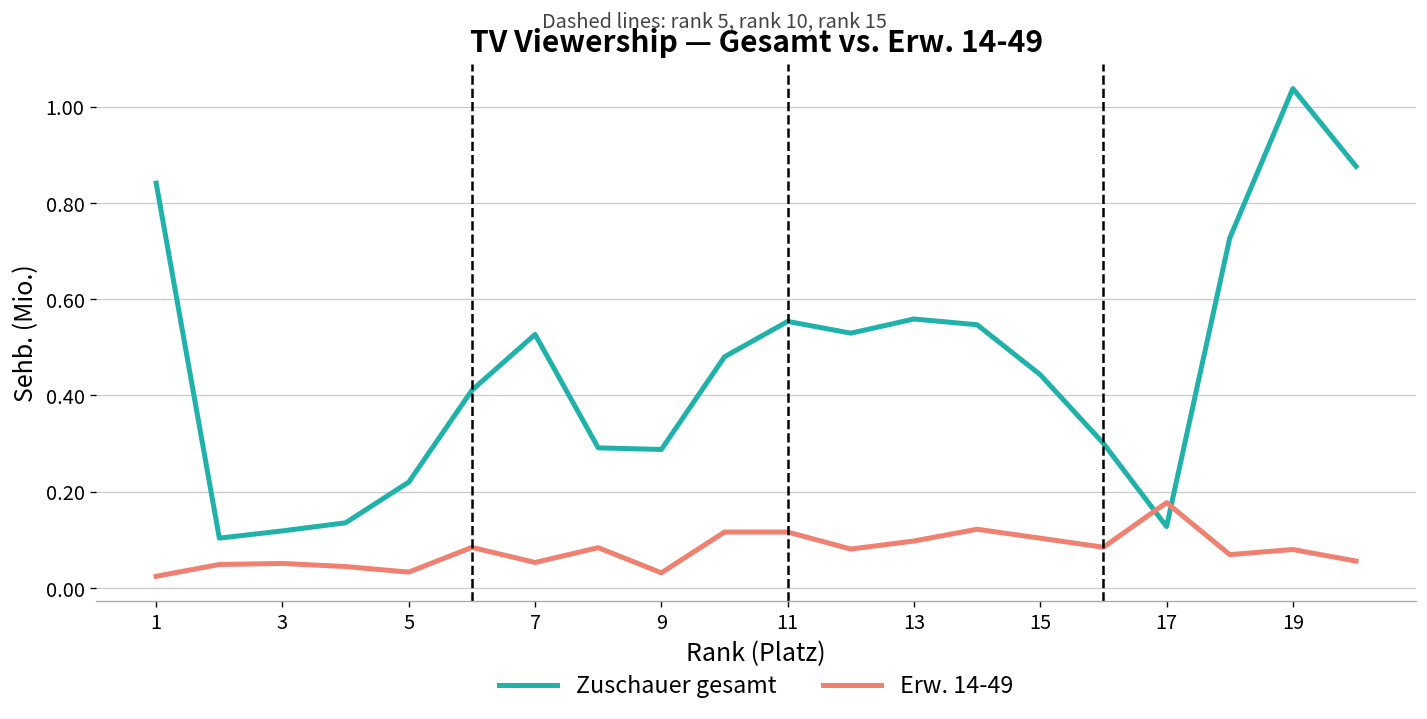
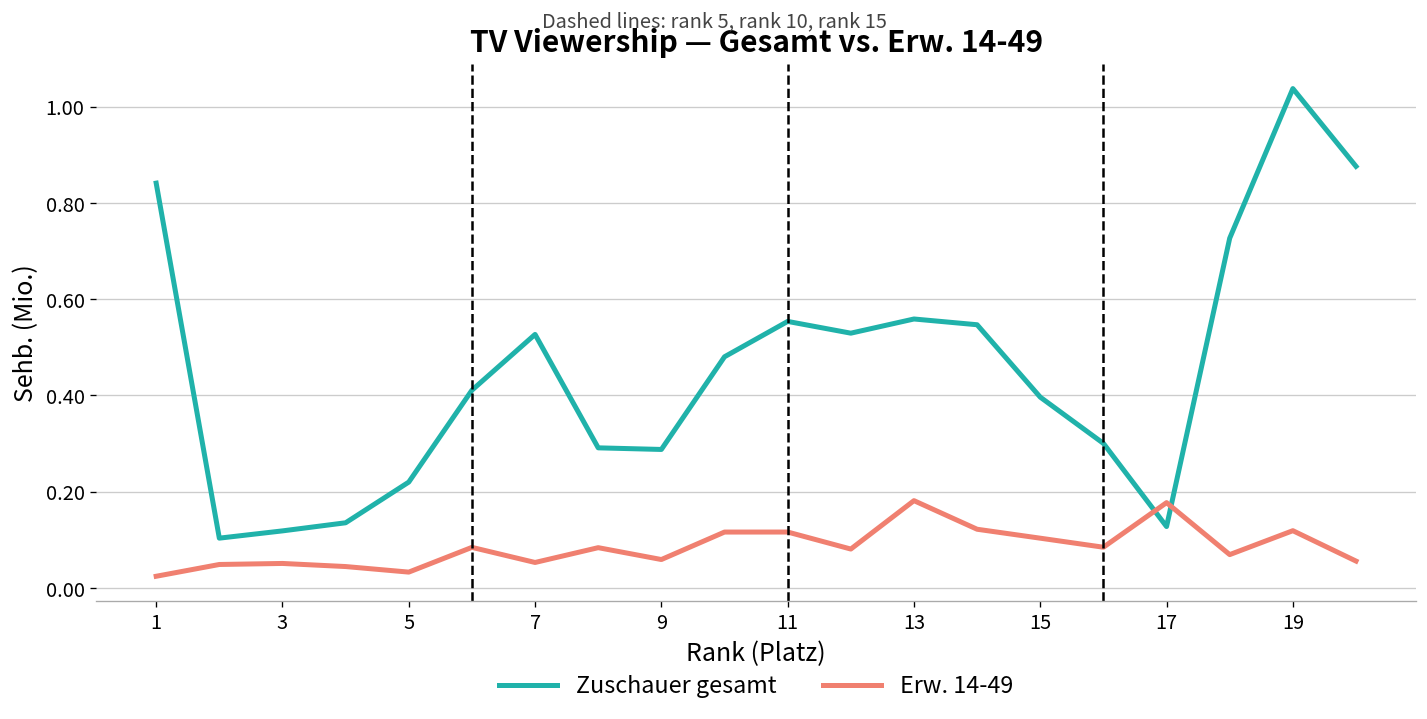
Erw. 14-49, 9: 0.03 -> 0.06
Erw. 14-49, 13: 0.10 -> 0.18
Zuschauer gesamt, 15: 0.44 -> 0.40
Erw. 14-49, 19: 0.08 -> 0.12
